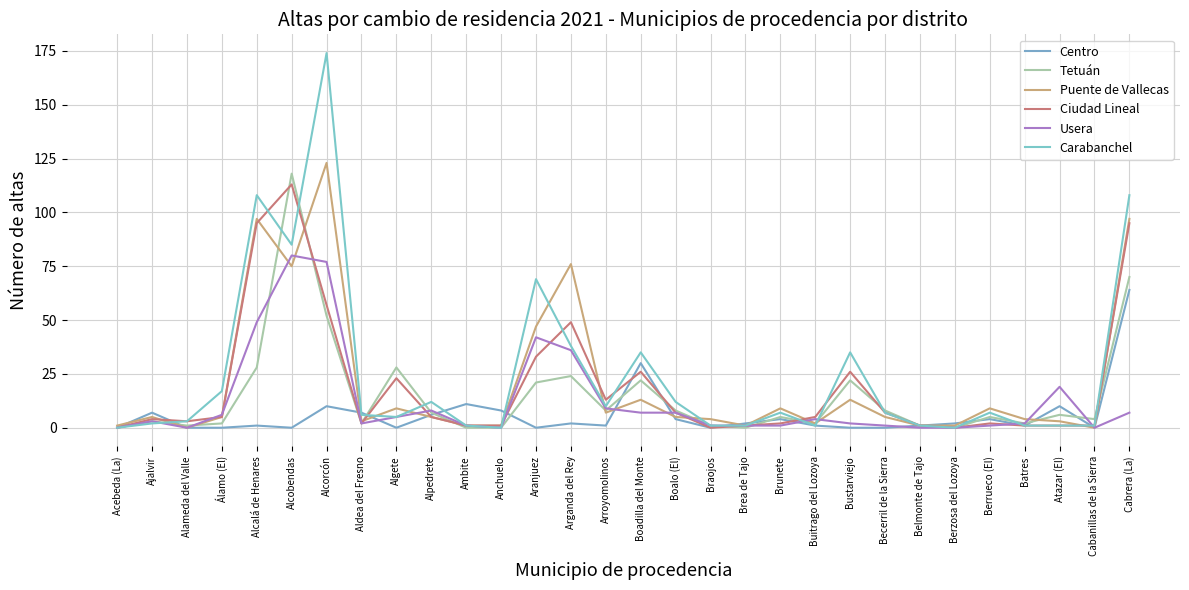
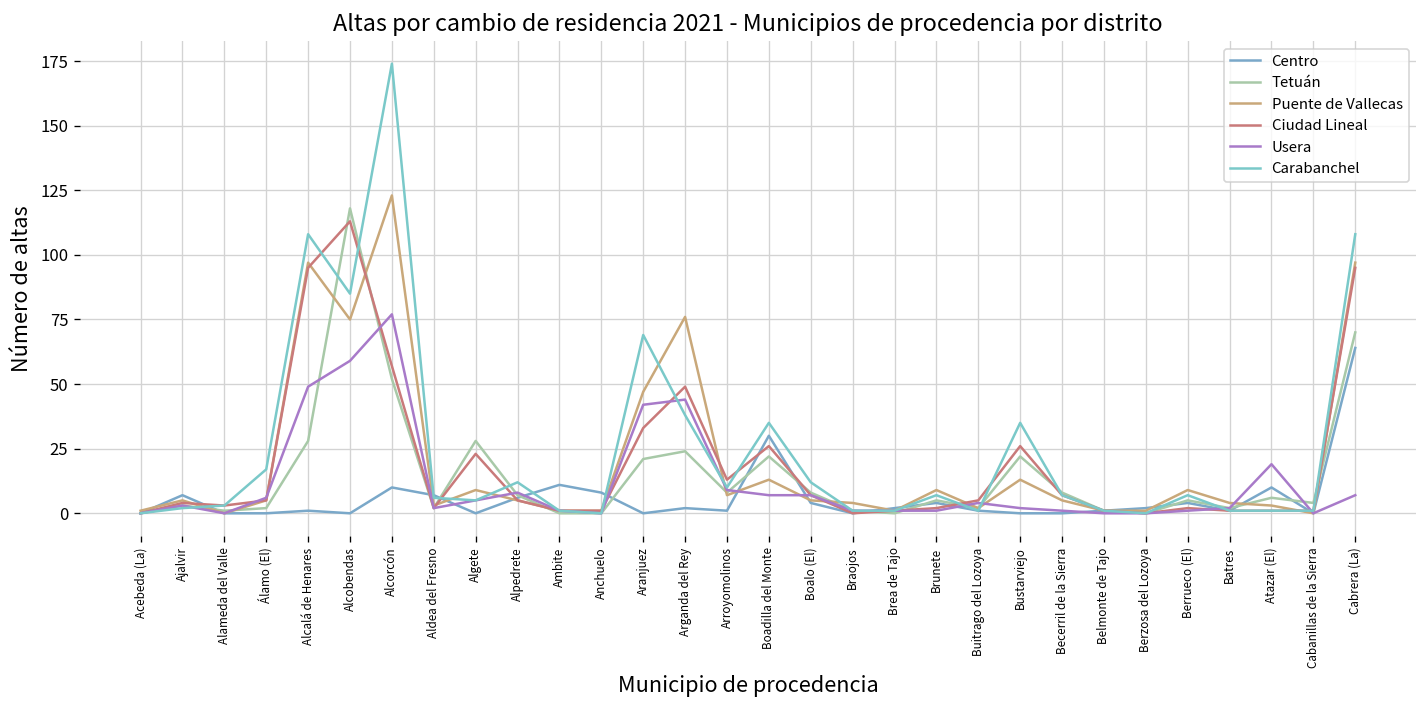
Usera, Alcobendas: 80 -> 59
Usera, Arganda del Rey: 36 -> 44
